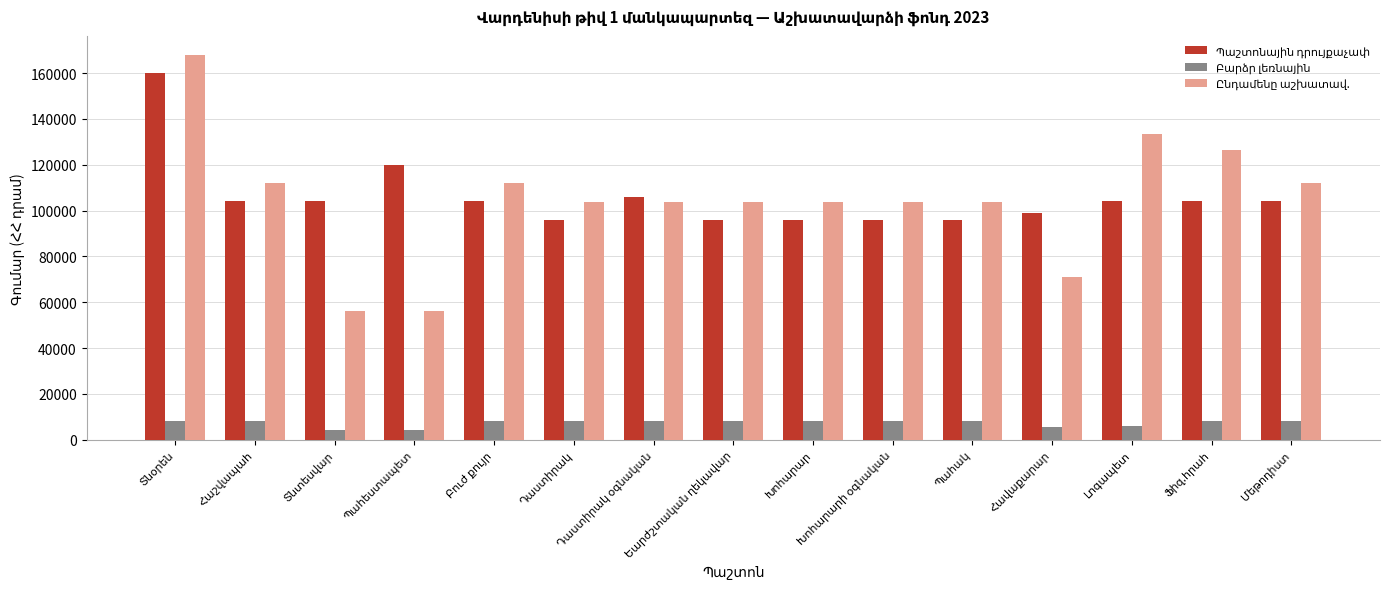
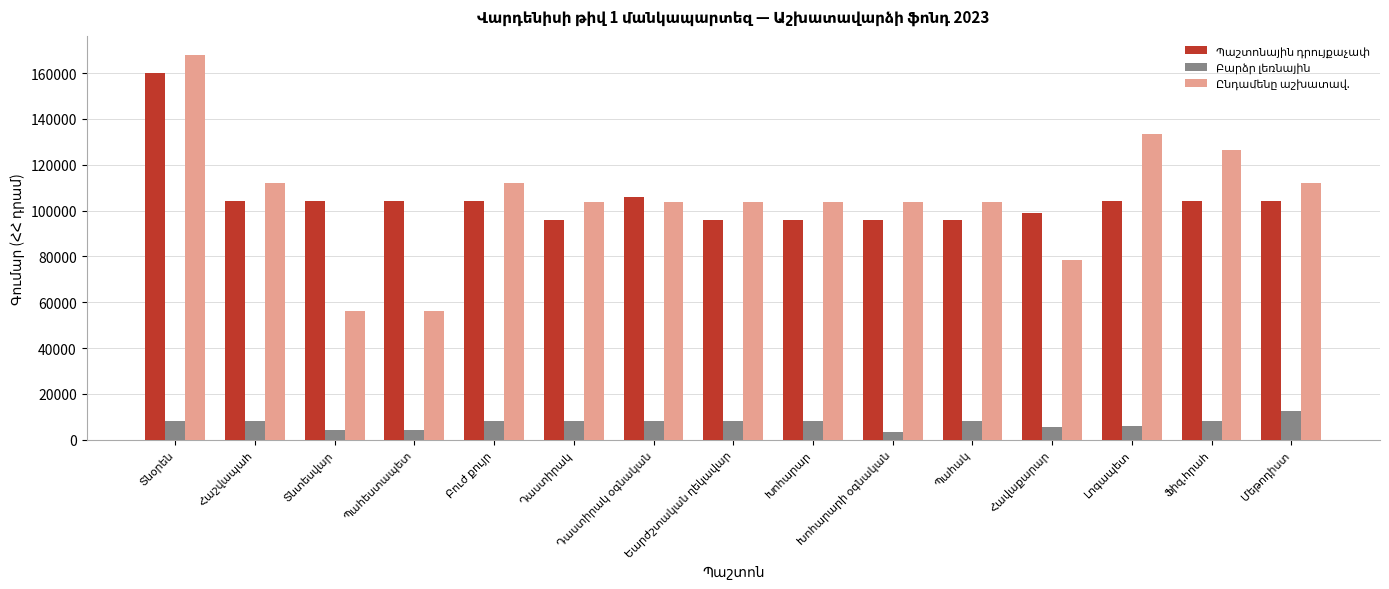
Պաշտոնային դրույքաչափ, Պահեստապետ: 120000 -> 104000
Բարձր լեռնային, Խոհարարի օգնական: 8000 -> 3000
Ընդամենը աշխատավ., Հավաքարար: 71000 -> 78000
Բարձր լեռնային, Մեթոդիստ: 8000 -> 12000
